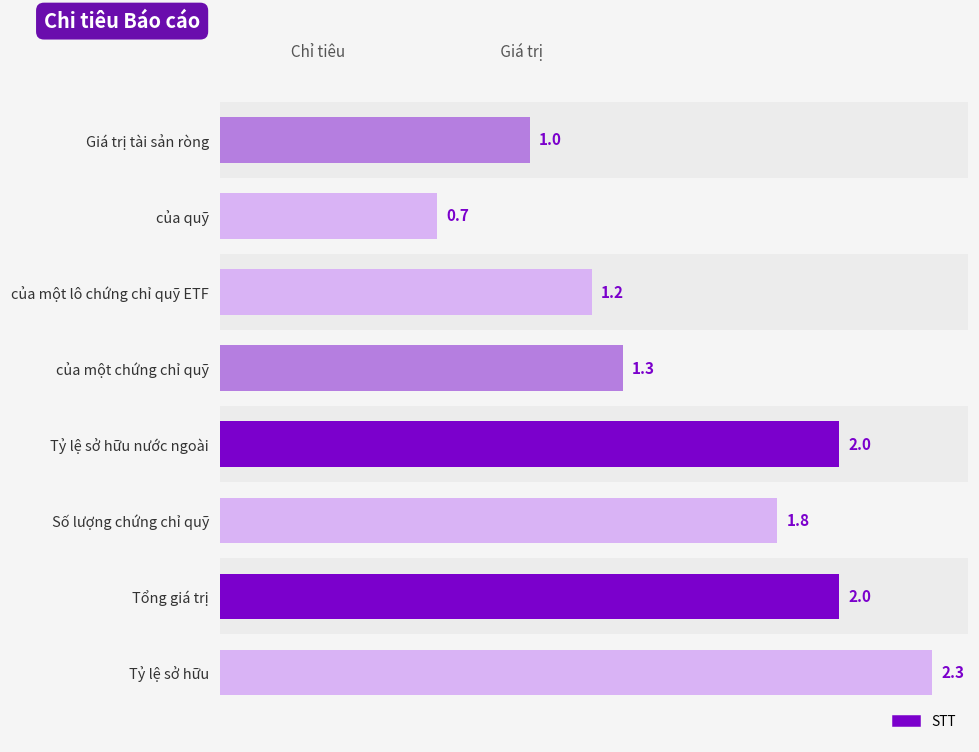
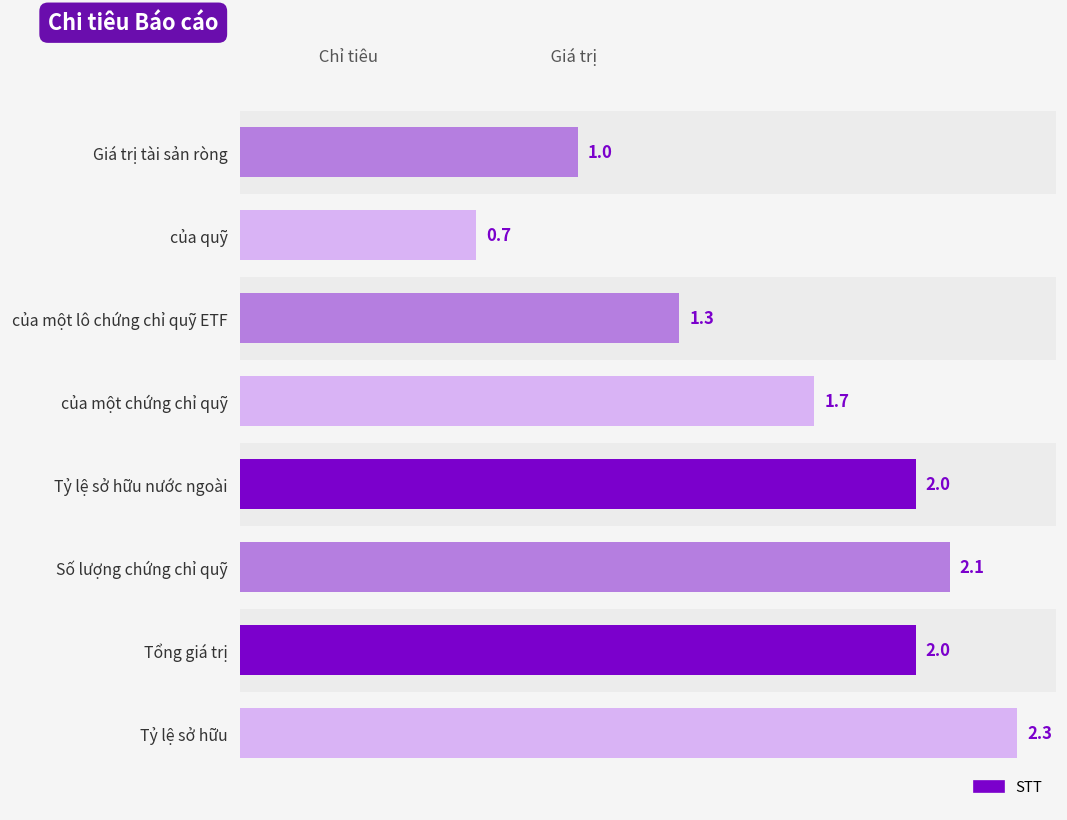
của một lô chứng chỉ quỹ ETF: 1.2 -> 1.3
của một chứng chỉ quỹ: 1.3 -> 1.7
Số lượng chứng chỉ quỹ: 1.8 -> 2.1
